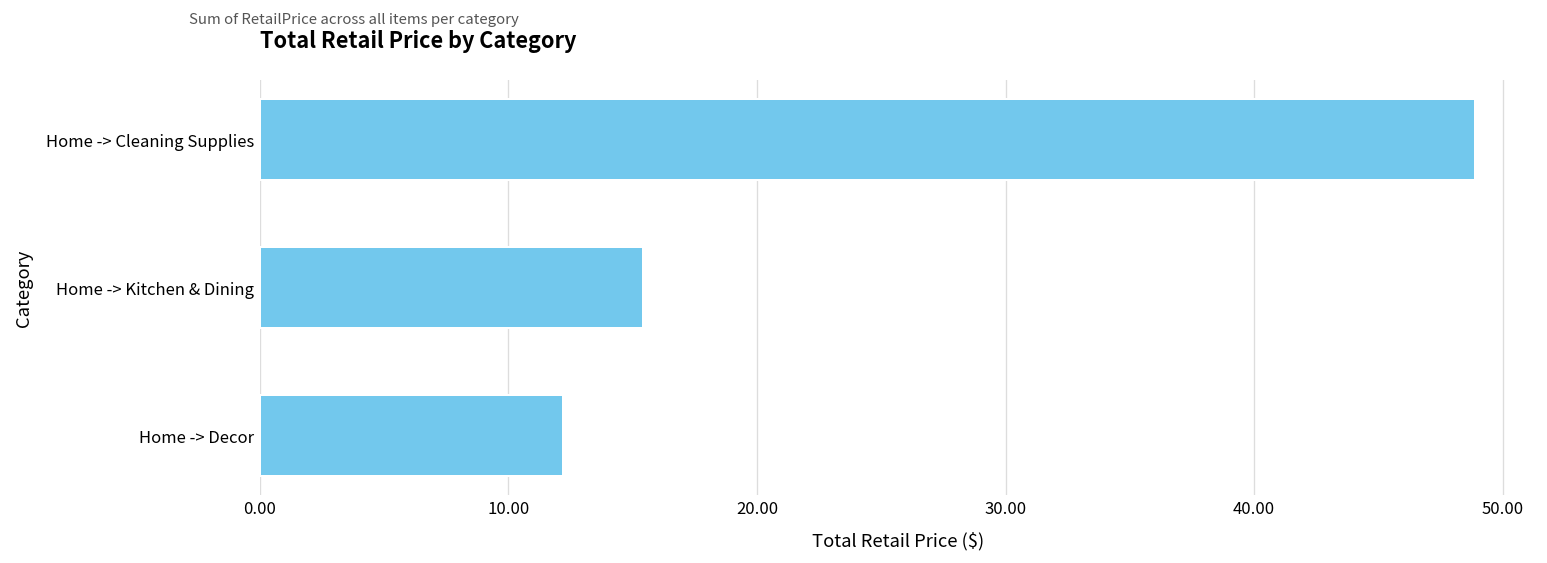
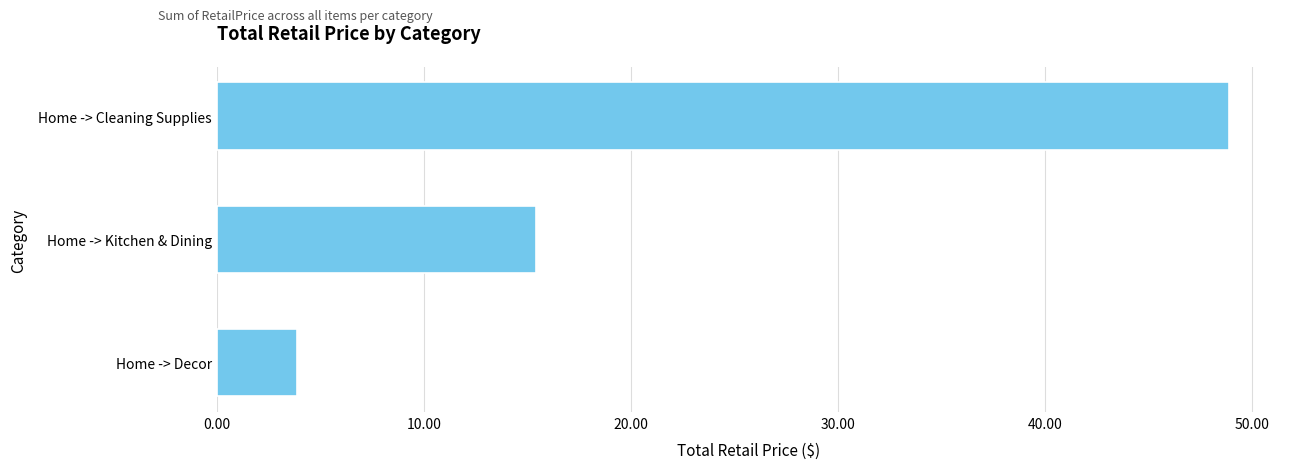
Home -> Decor: 12.2 -> 3.9
